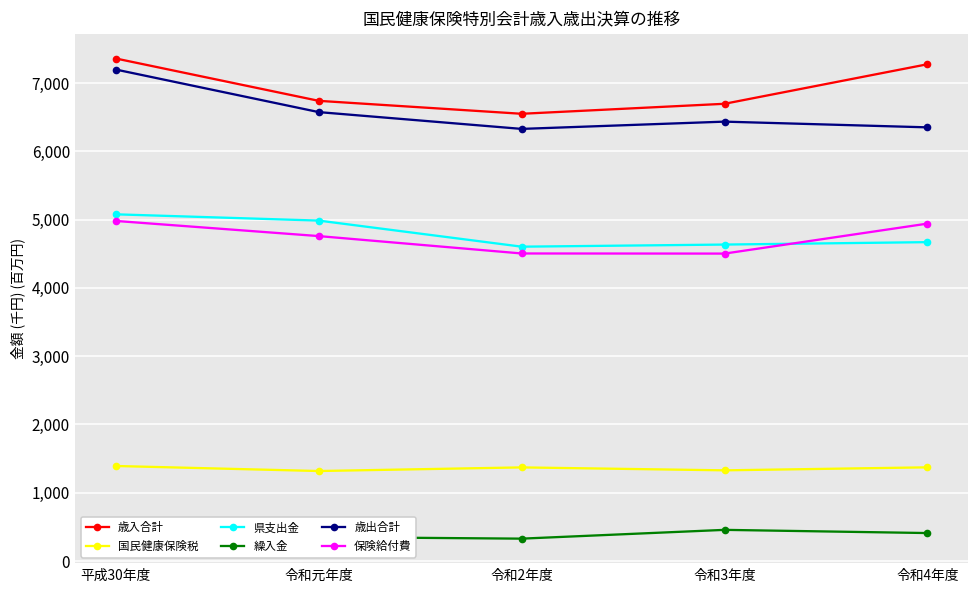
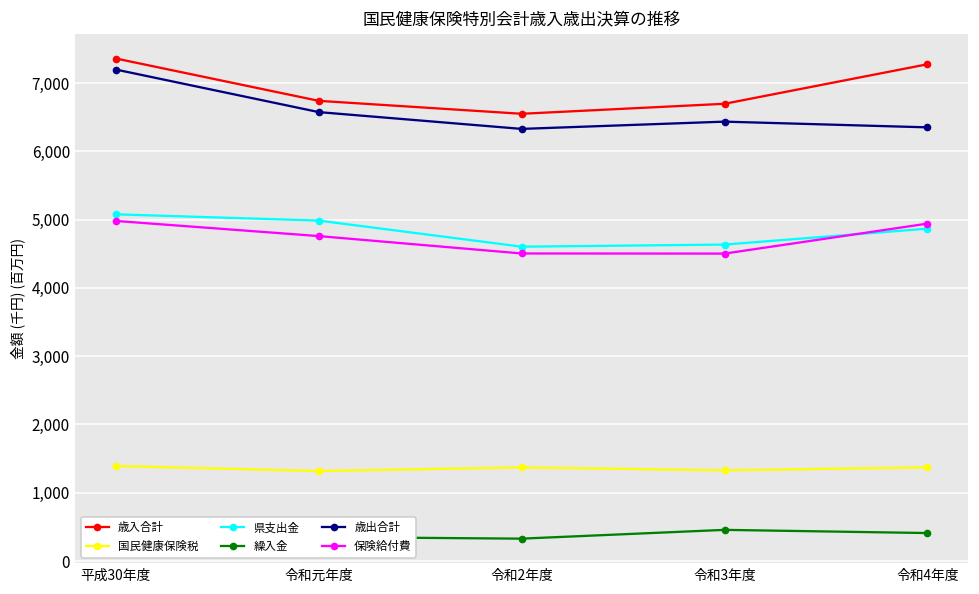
県支出金, 令和4年度: 4,700 -> 4,900
